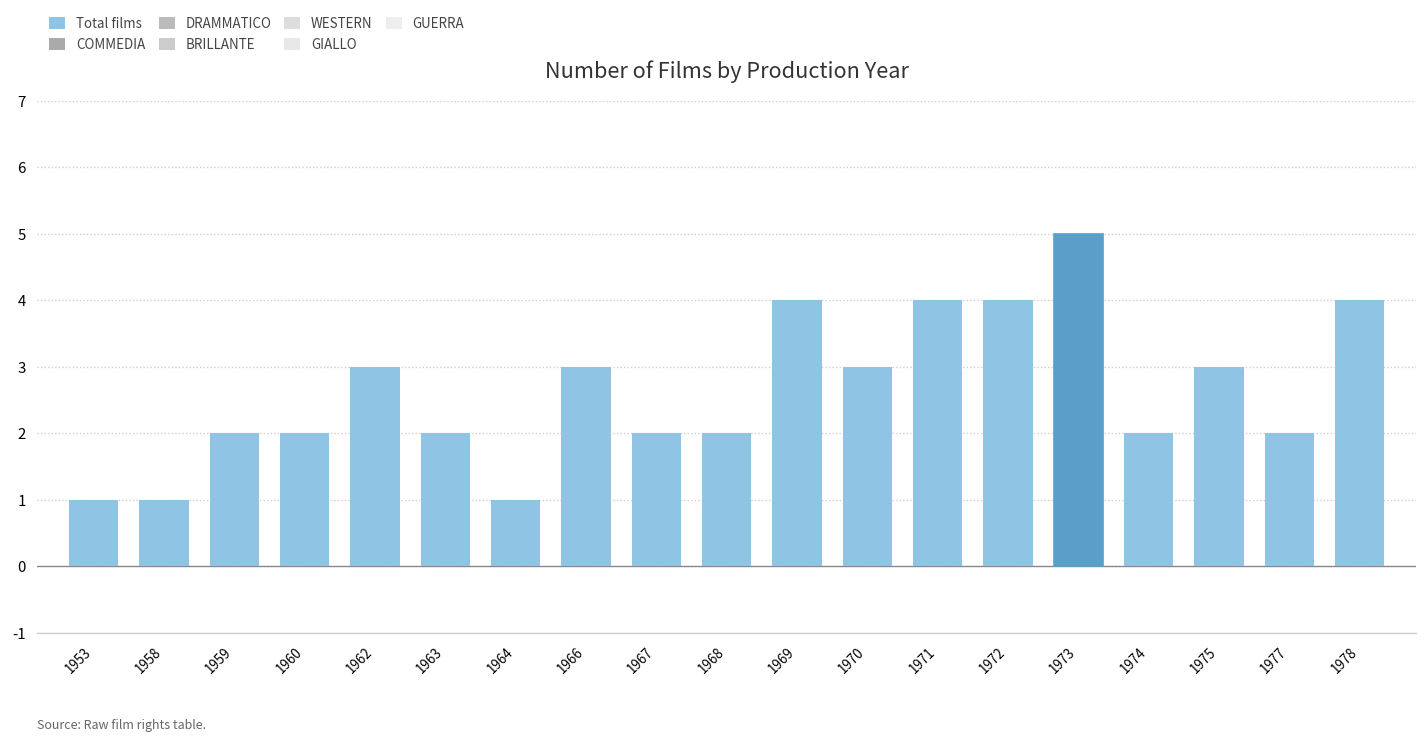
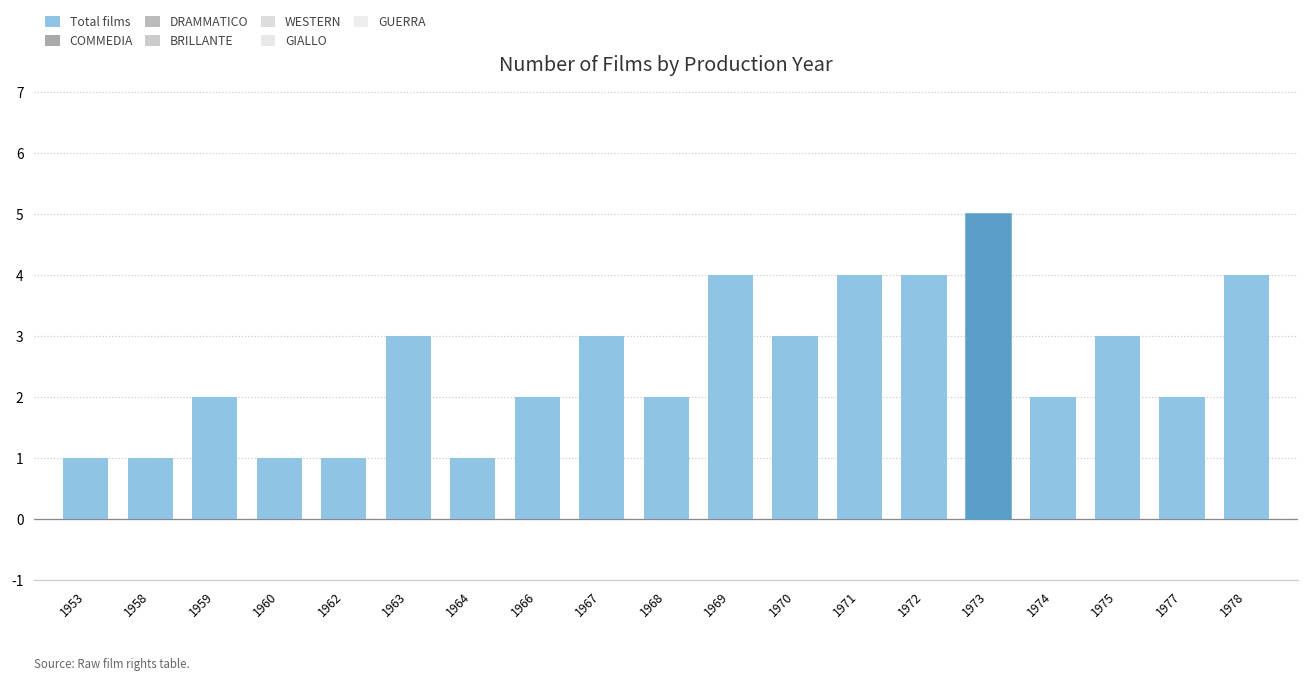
1960: 2 -> 1
1962: 3 -> 1
1963: 2 -> 3
1966: 3 -> 2
1967: 2 -> 3
